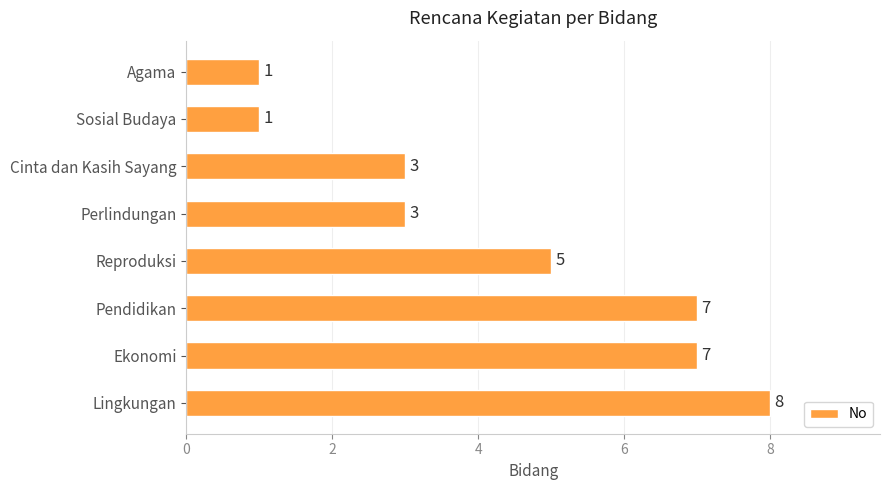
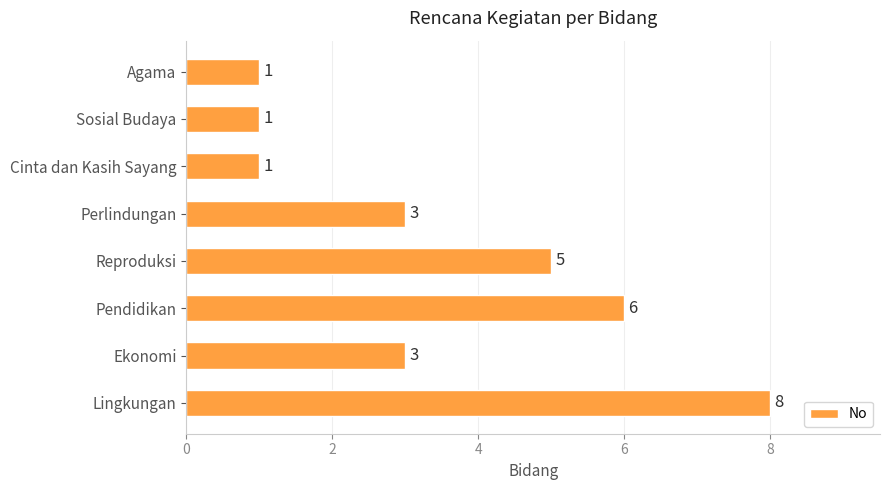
Cinta dan Kasih Sayang: 3 -> 1
Pendidikan: 7 -> 6
Ekonomi: 7 -> 3
